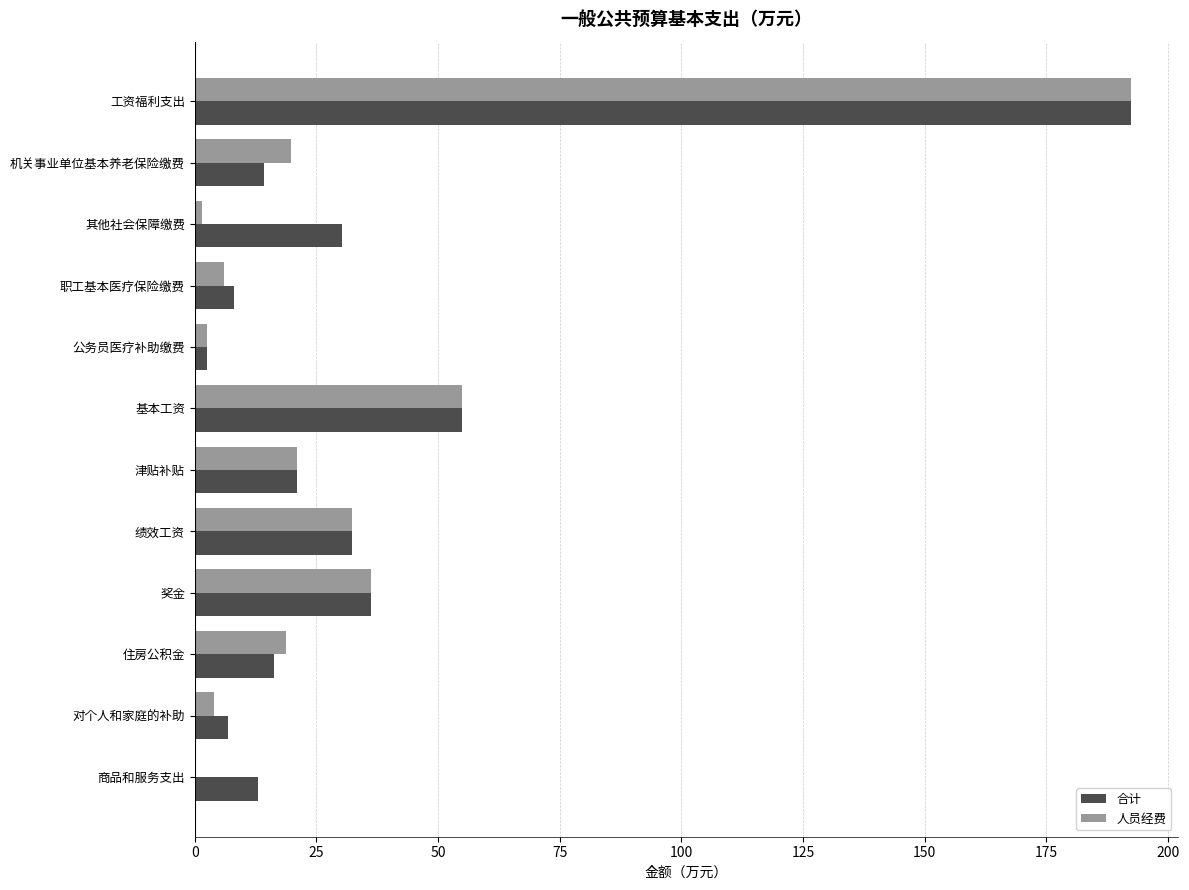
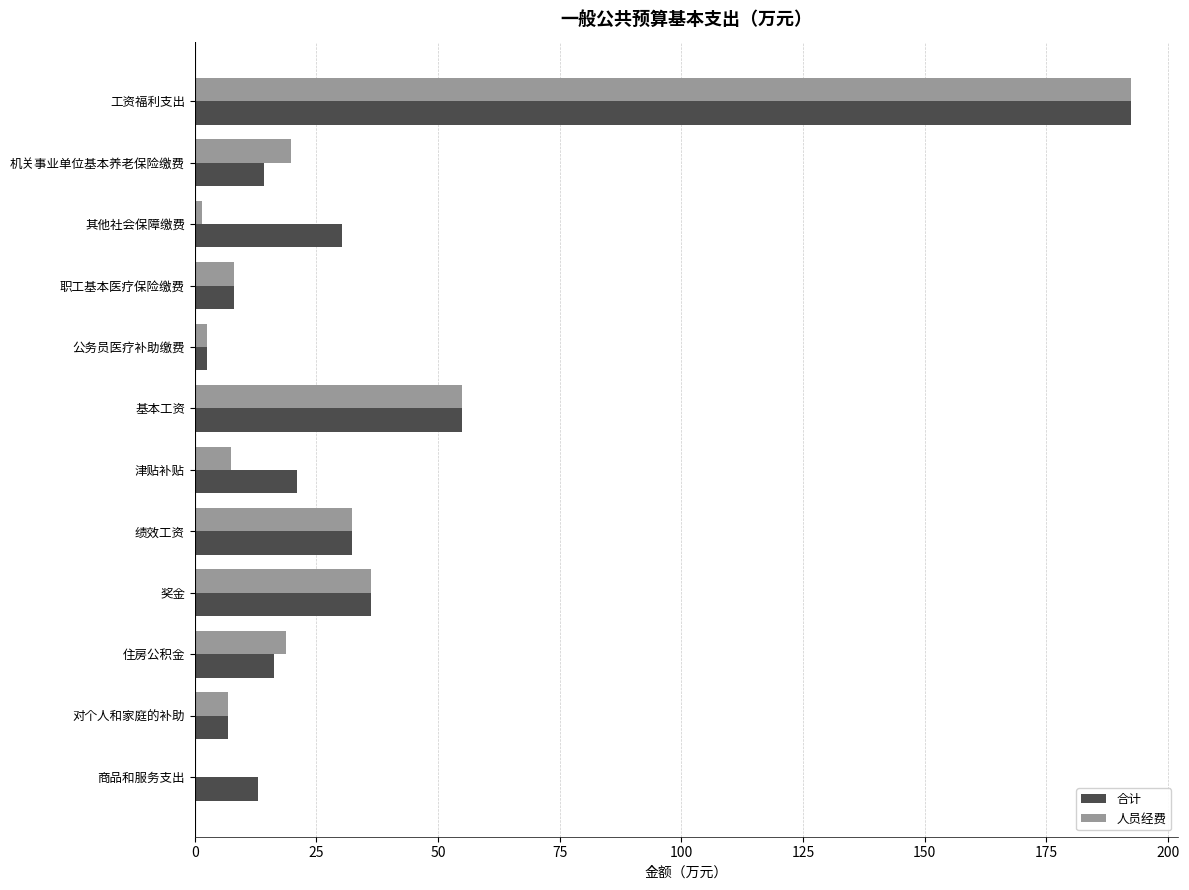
人员经费, 职工基本医疗保险缴费: 6 -> 8
人员经费, 津贴补贴: 21 -> 7
人员经费, 对个人和家庭的补助: 4 -> 7
